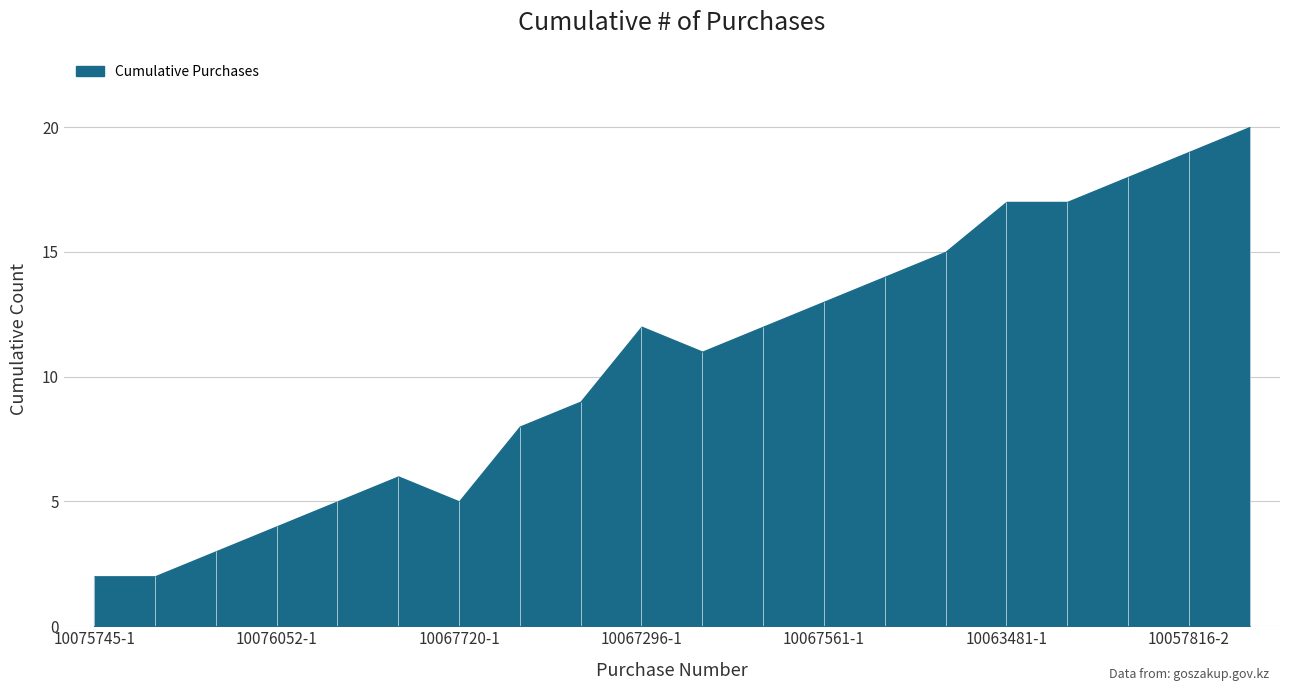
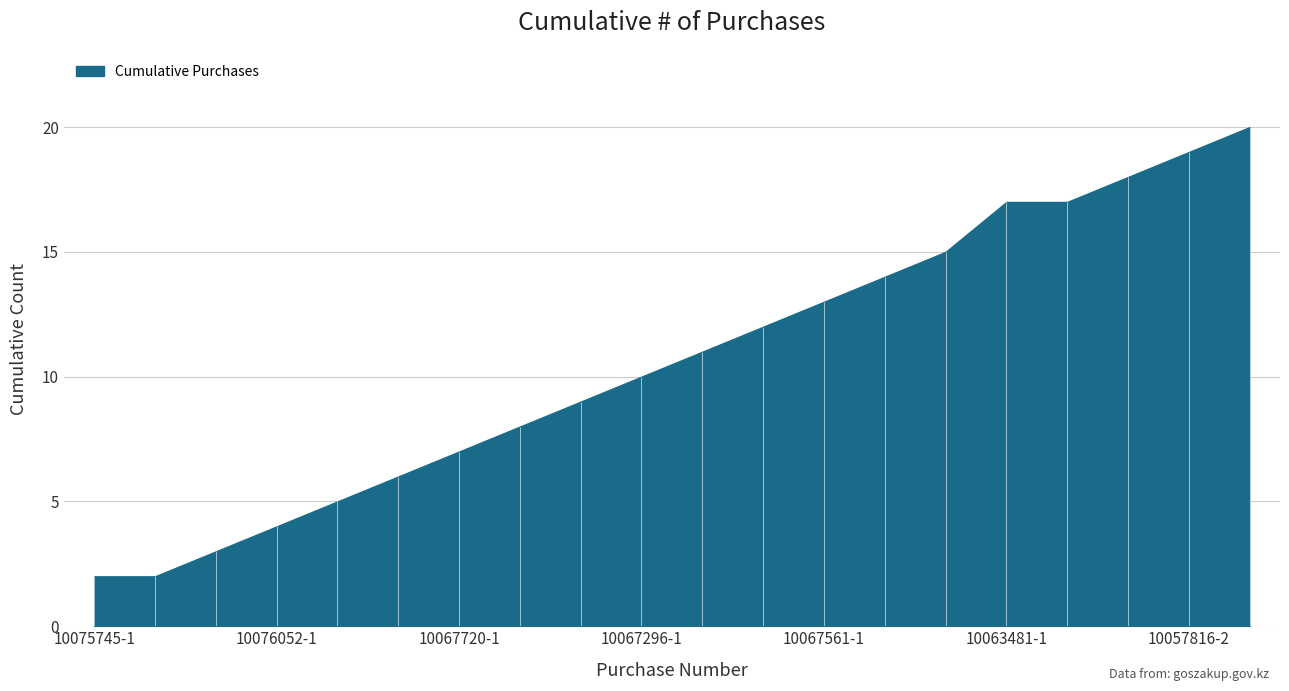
10067720-1: 5 -> 7
10067296-1: 12 -> 10
